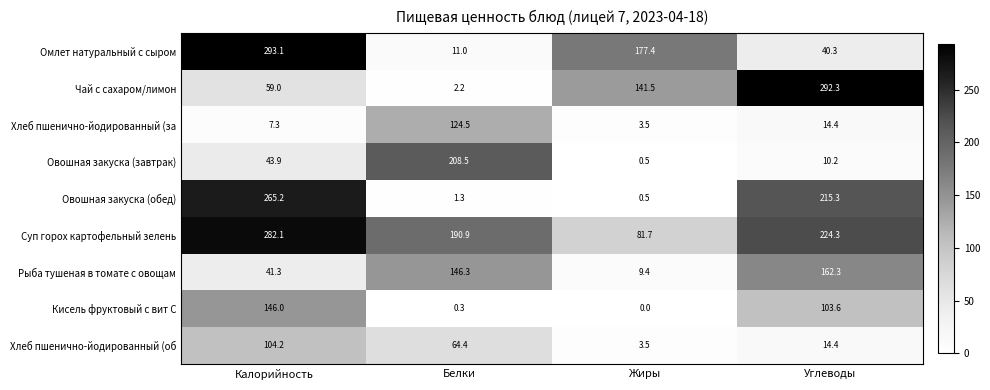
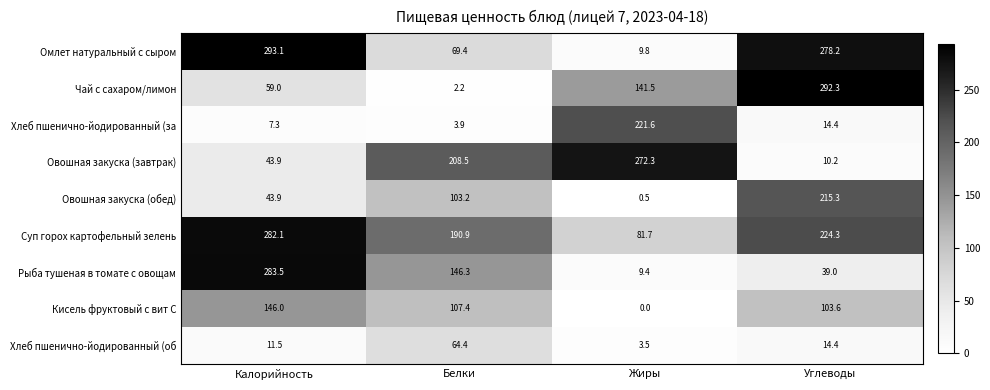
Омлет натуральный с сыром, Белки: 11.0 -> 69.4
Омлет натуральный с сыром, Жиры: 177.4 -> 9.8
Омлет натуральный с сыром, Углеводы: 40.3 -> 278.2
Хлеб пшенично-йодированный (за, Белки: 124.5 -> 3.9
Хлеб пшенично-йодированный (за, Жиры: 3.5 -> 221.6
Овошная закуска (завтрак), Жиры: 0.5 -> 272.3
Овошная закуска (обед), Калорийность: 265.2 -> 43.9
Овошная закуска (обед), Белки: 1.3 -> 103.2
Рыба тушеная в томате с овощам, Калорийность: 41.3 -> 283.5
Рыба тушеная в томате с овощам, Углеводы: 162.3 -> 39.0
Кисель фруктовый с вит С, Белки: 0.3 -> 107.4
Хлеб пшенично-йодированный (об, Калорийность: 104.2 -> 11.5
